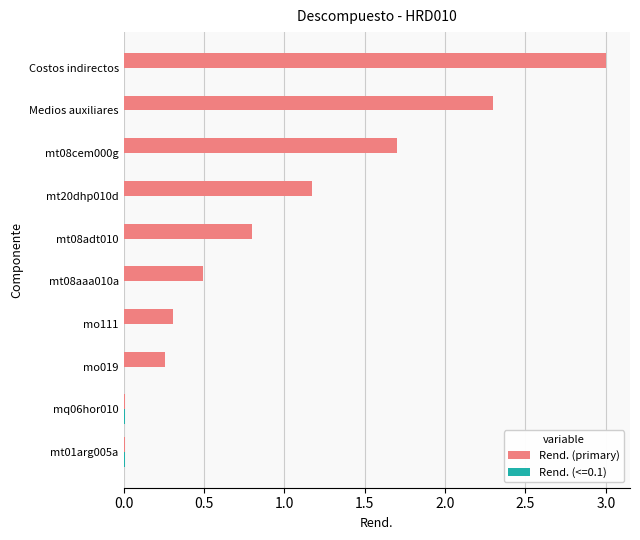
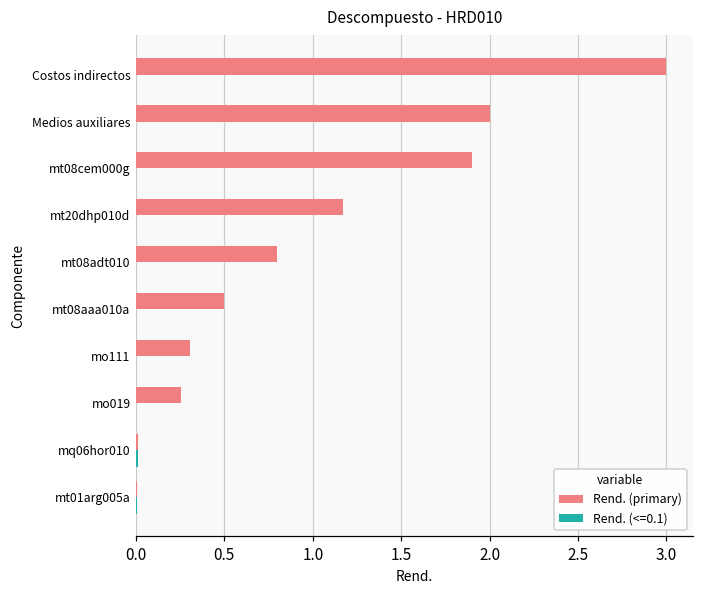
Rend. (primary), Medios auxiliares: 2.3 -> 2.0
Rend. (primary), mt08cem000g: 1.7 -> 1.9
